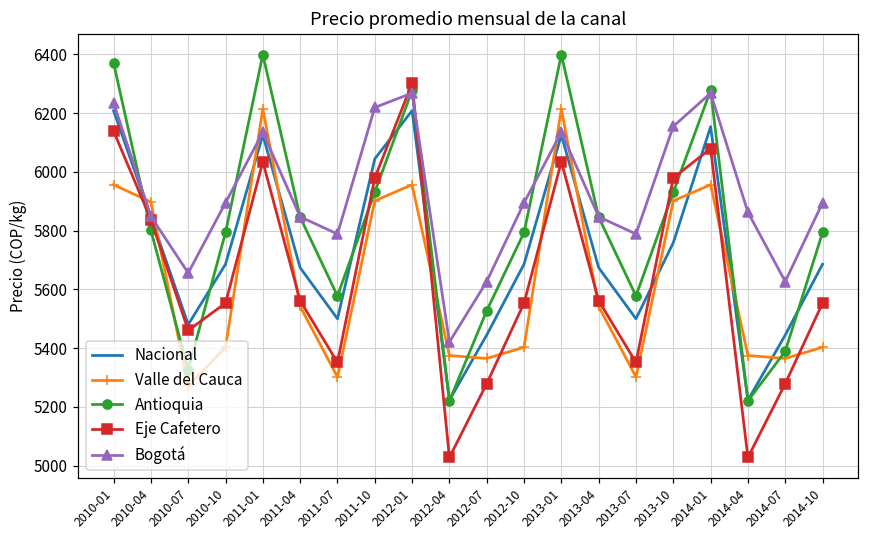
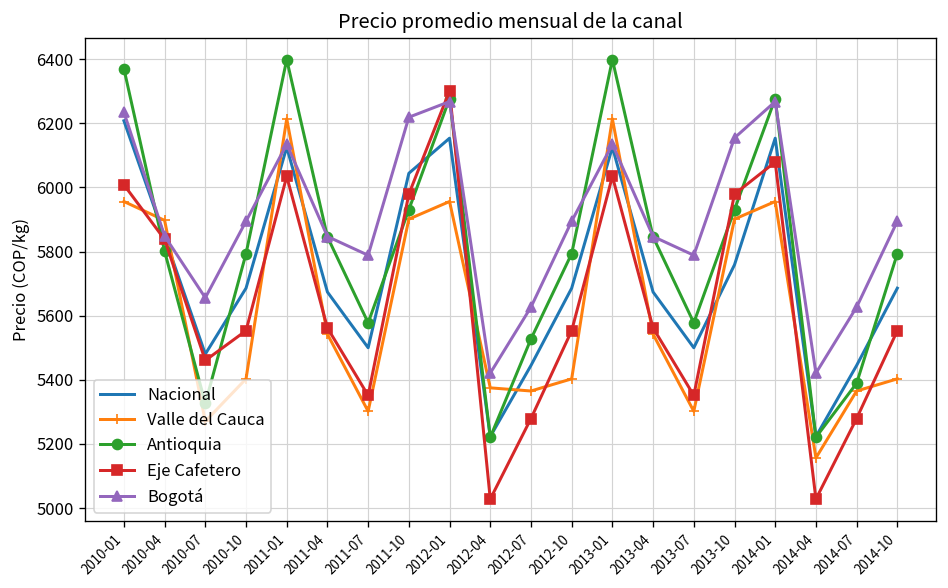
Eje Cafetero, 2010-01: 6140 -> 6010
Nacional, 2012-01: 6210 -> 6150
Valle del Cauca, 2014-04: 5370 -> 5160
Bogotá, 2014-04: 5860 -> 5420
